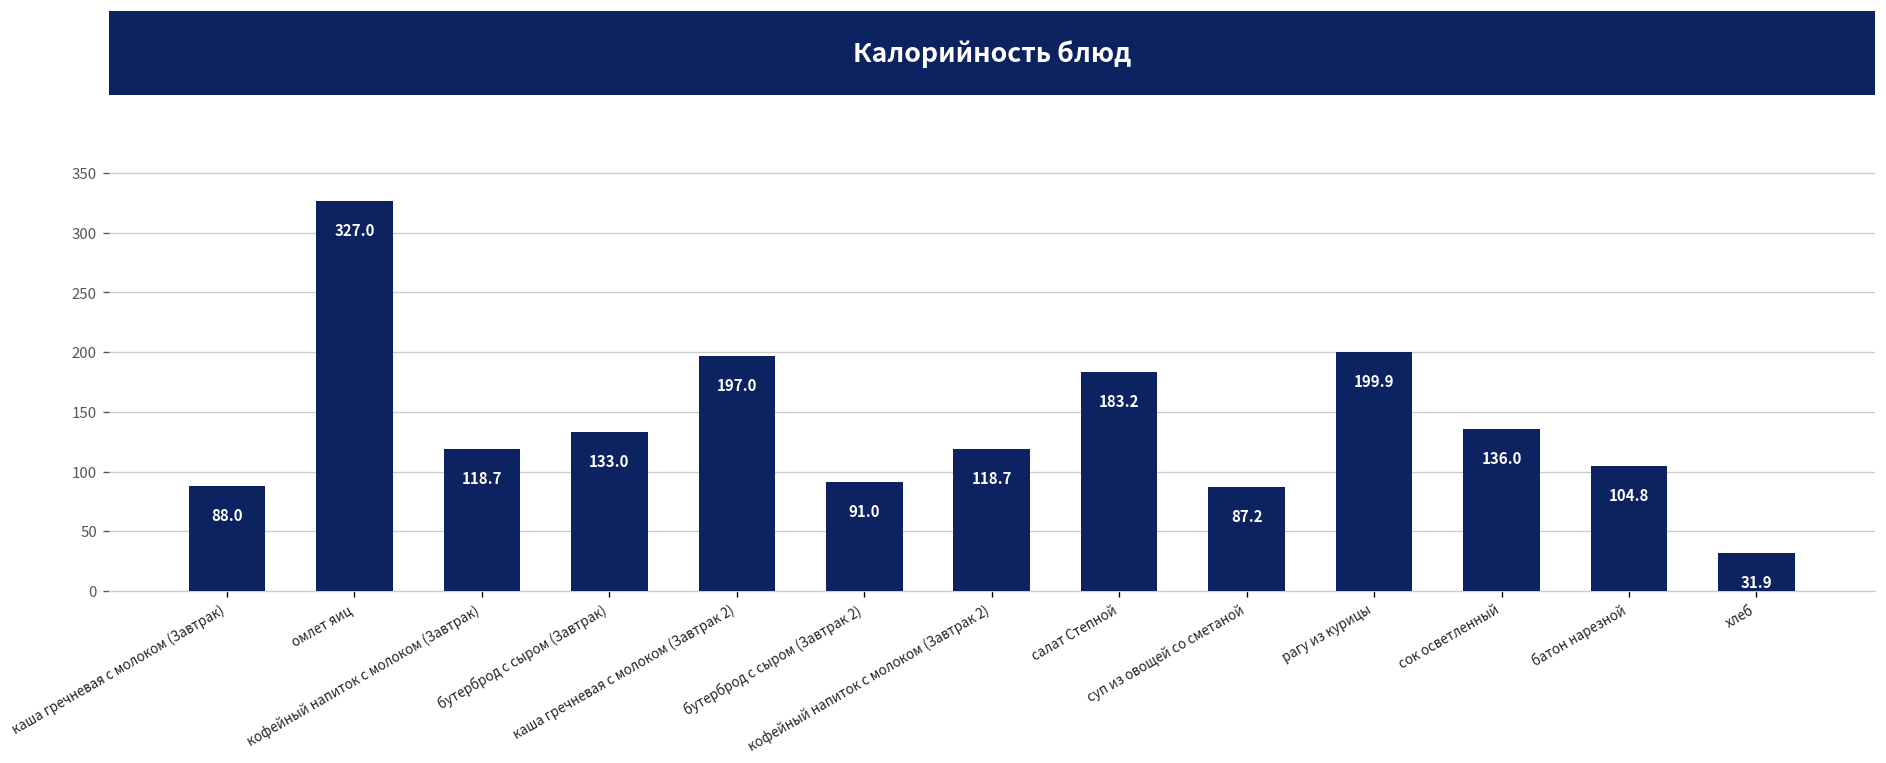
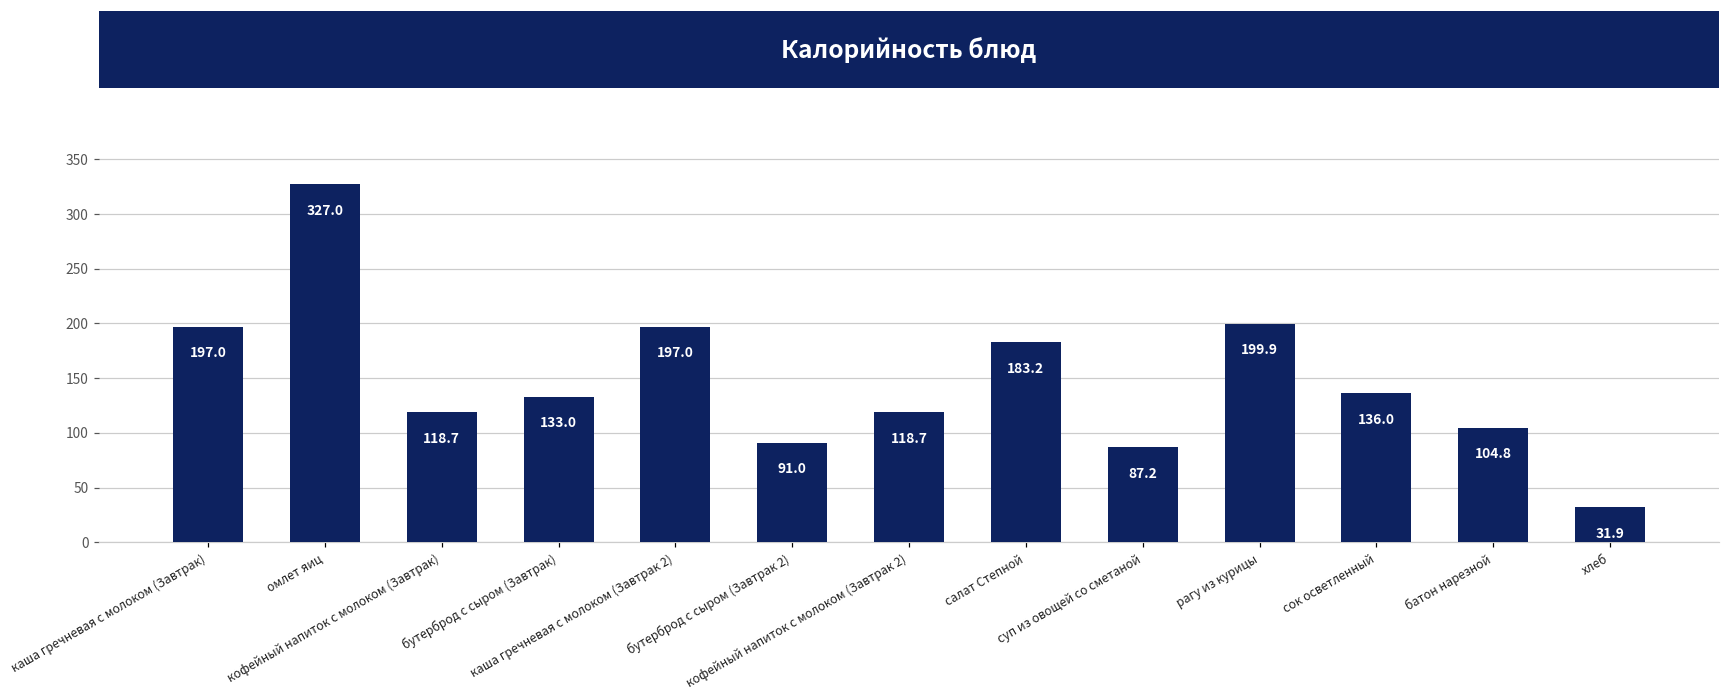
каша гречневая с молоком (Завтрак): 88.0 -> 197.0
